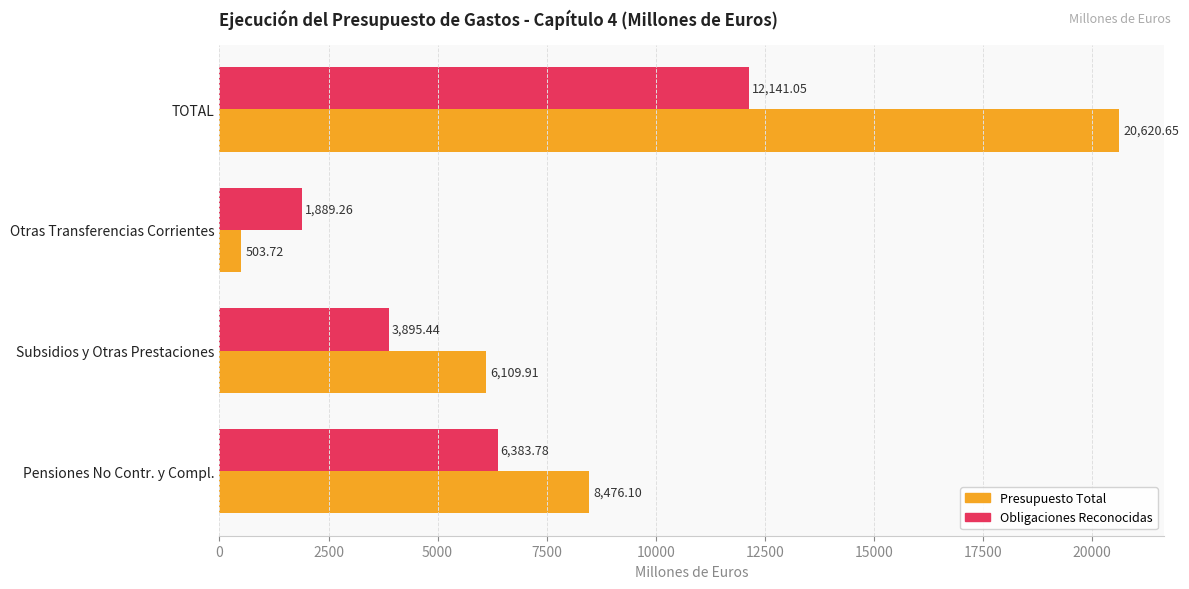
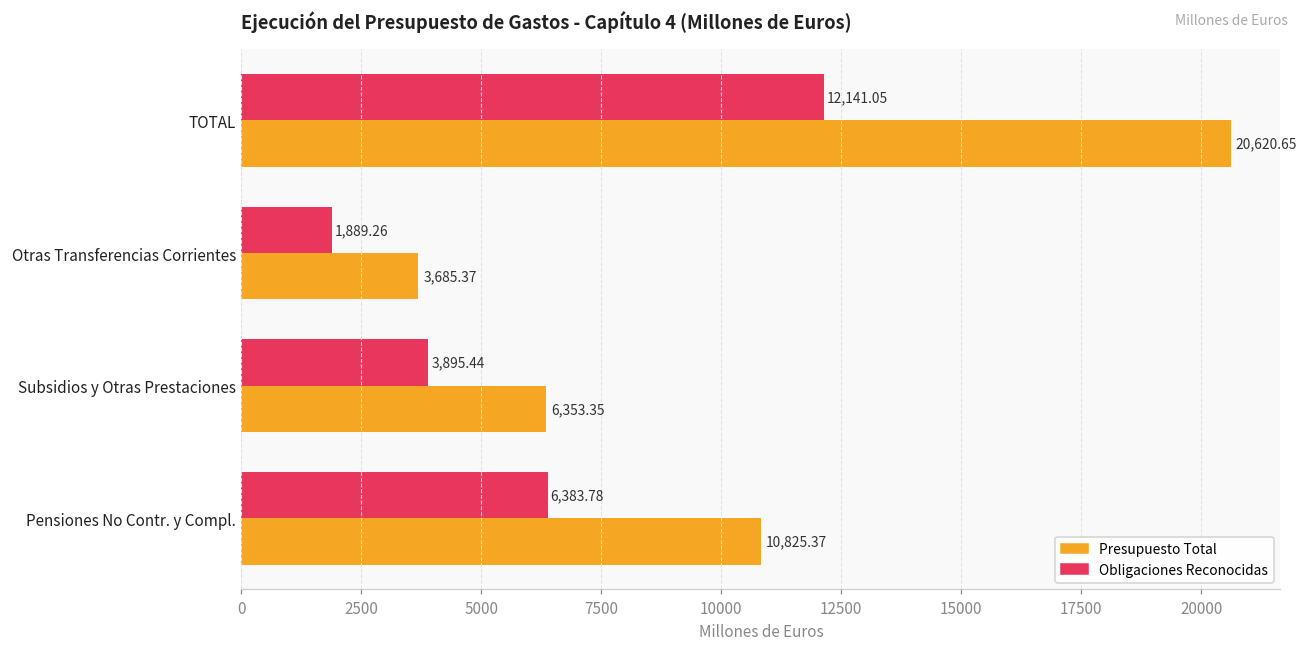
Presupuesto Total, Otras Transferencias Corrientes: 503.72 -> 3,685.37
Presupuesto Total, Subsidios y Otras Prestaciones: 6,109.91 -> 6,353.35
Presupuesto Total, Pensiones No Contr. y Compl.: 8,476.10 -> 10,825.37
